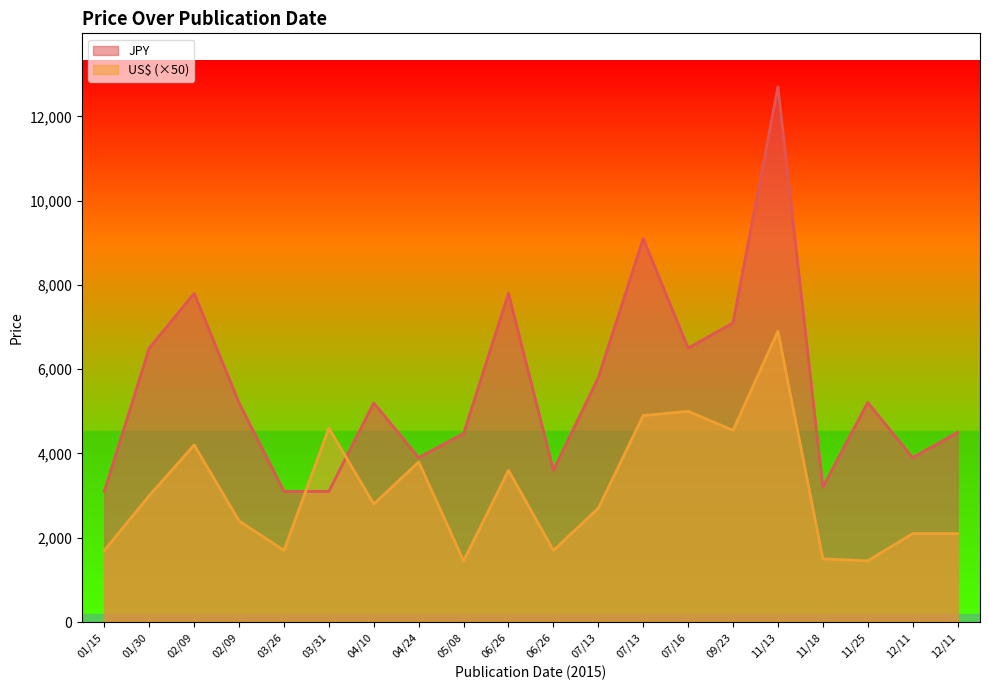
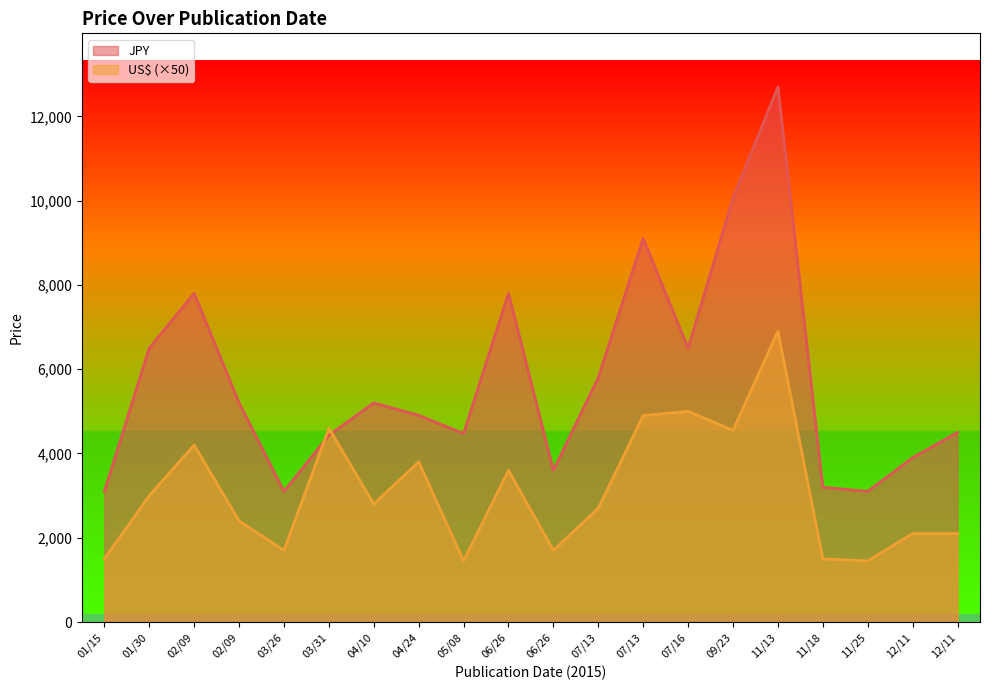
US$ (×50), 01/15: 1,700 -> 1,500
JPY, 03/31: 3,100 -> 4,400
JPY, 04/24: 3,900 -> 4,900
JPY, 09/23: 7,100 -> 10,100
JPY, 11/25: 5,200 -> 3,100
